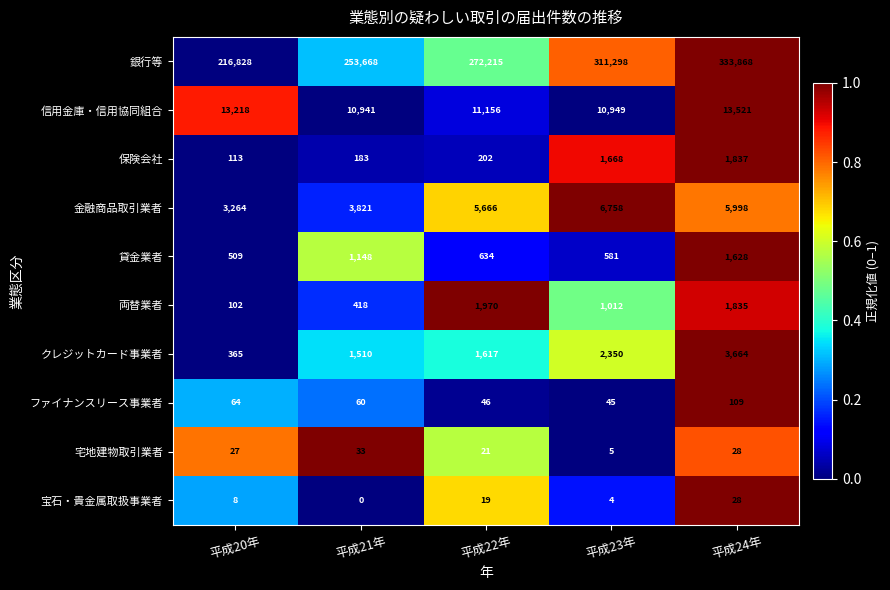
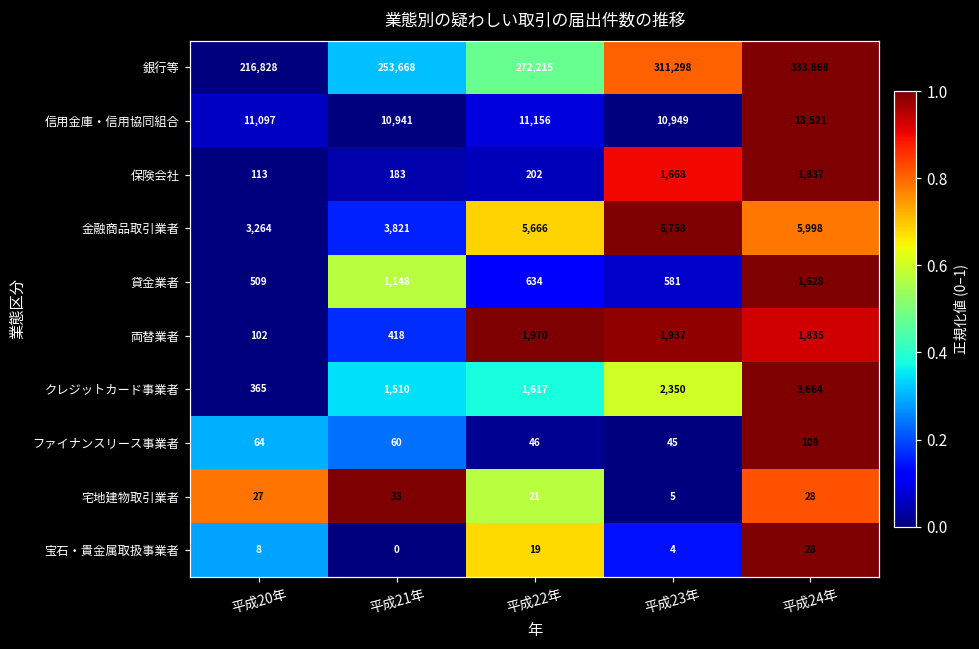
信用金庫・信用協同組合, 平成20年: 13,218 -> 11,097
両替業者, 平成23年: 1,012 -> 1,937
